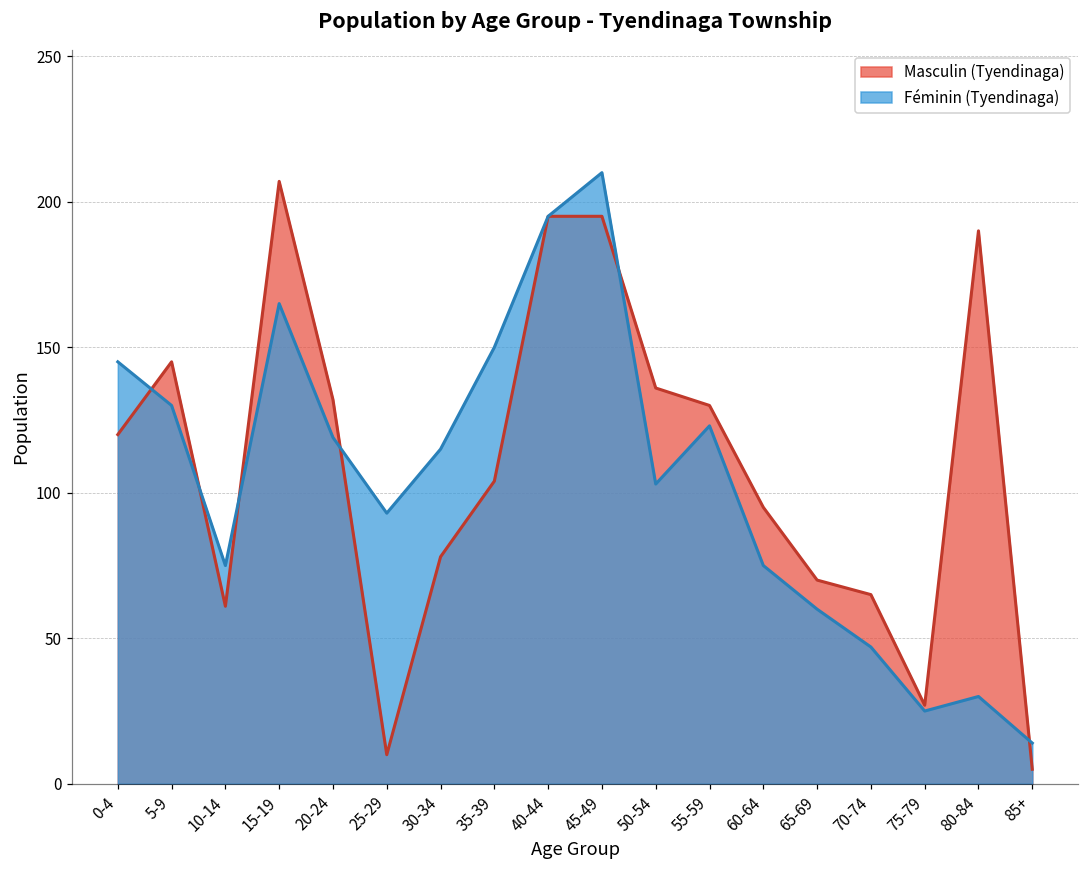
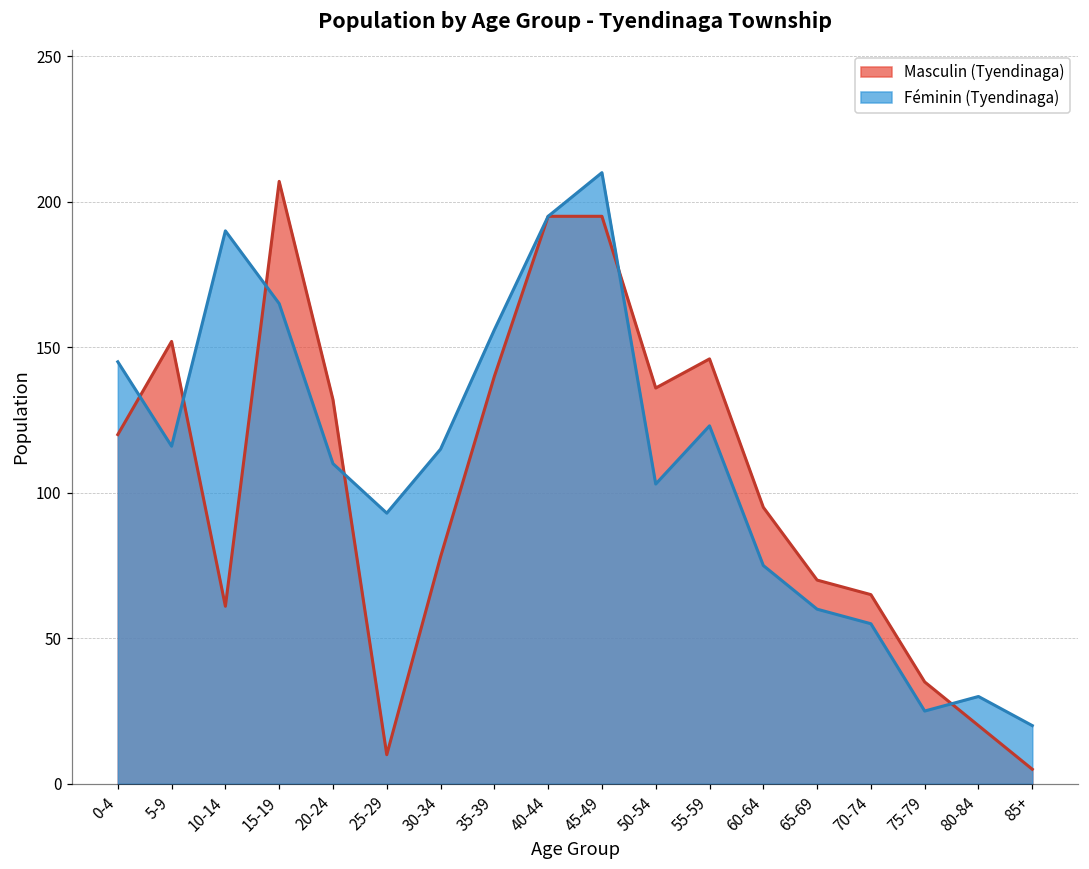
Masculin (Tyendinaga), 5-9: 145 -> 152
Féminin (Tyendinaga), 5-9: 130 -> 116
Féminin (Tyendinaga), 10-14: 75 -> 190
Féminin (Tyendinaga), 20-24: 119 -> 110
Masculin (Tyendinaga), 35-39: 104 -> 140
Féminin (Tyendinaga), 35-39: 150 -> 156
Masculin (Tyendinaga), 55-59: 130 -> 146
Féminin (Tyendinaga), 70-74: 47 -> 55
Masculin (Tyendinaga), 75-79: 27 -> 35
Masculin (Tyendinaga), 80-84: 190 -> 20
Féminin (Tyendinaga), 85+: 14 -> 20
